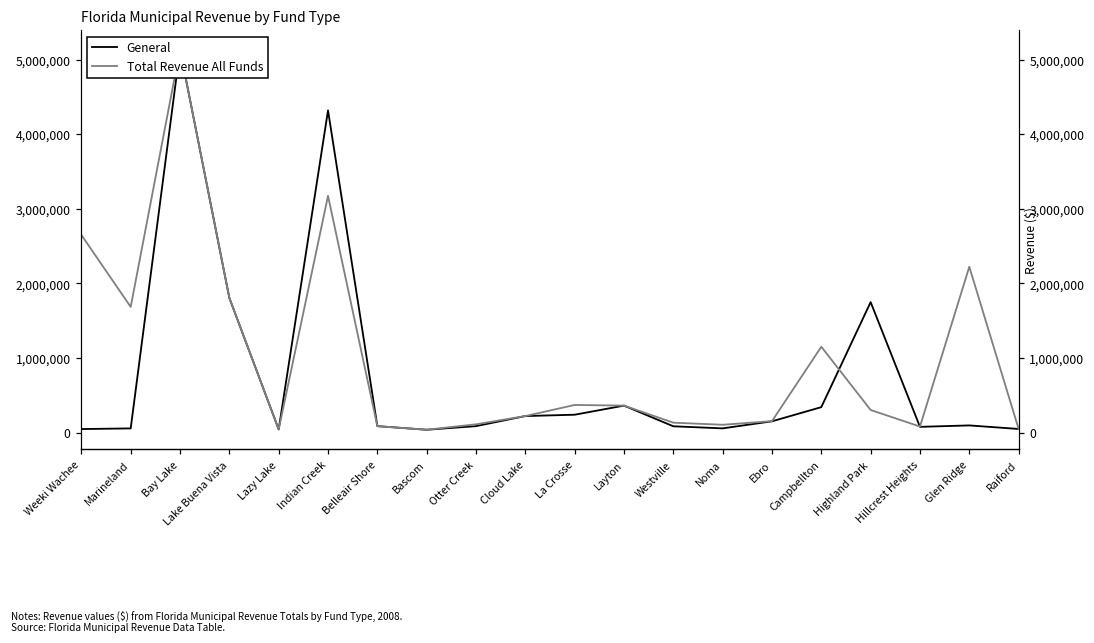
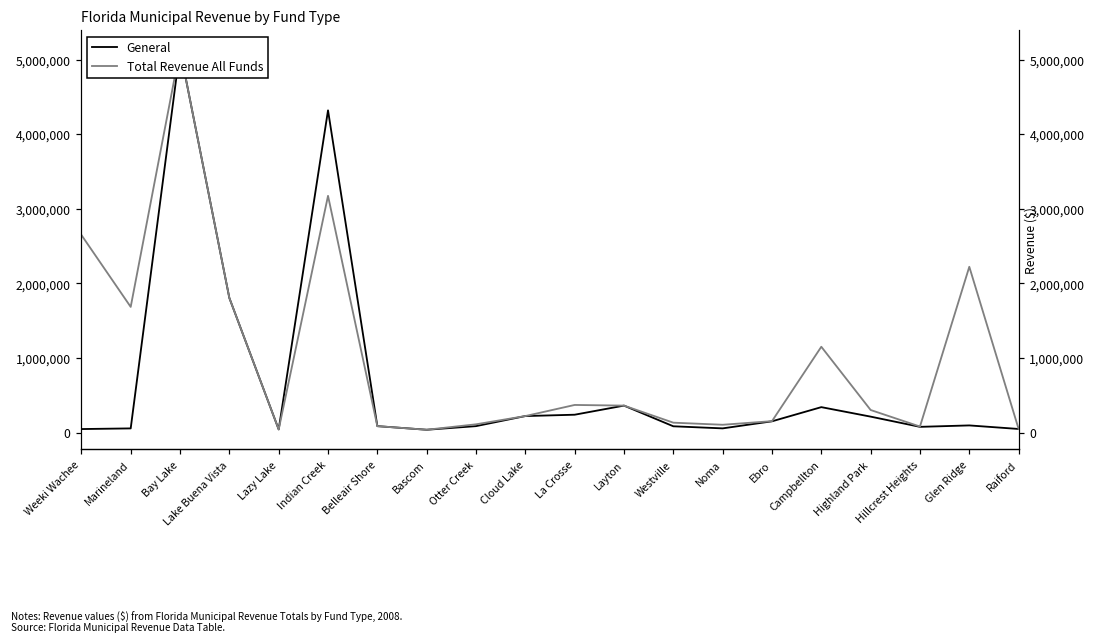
General, Highland Park: 1,700,000 -> 200,000
